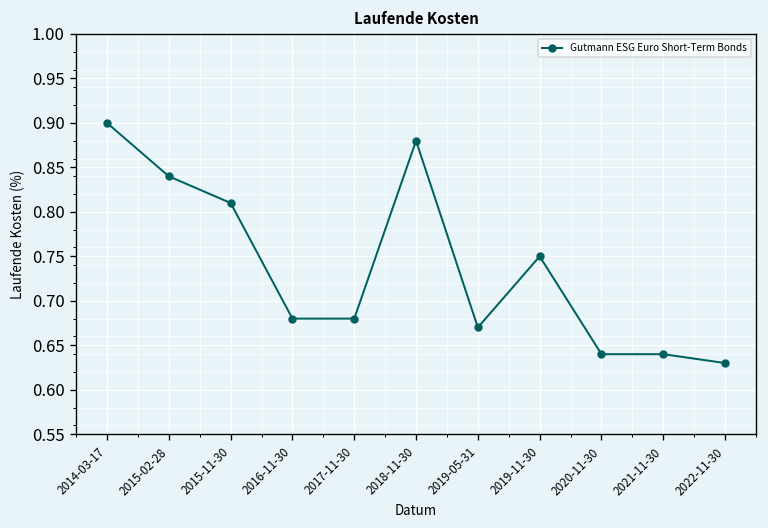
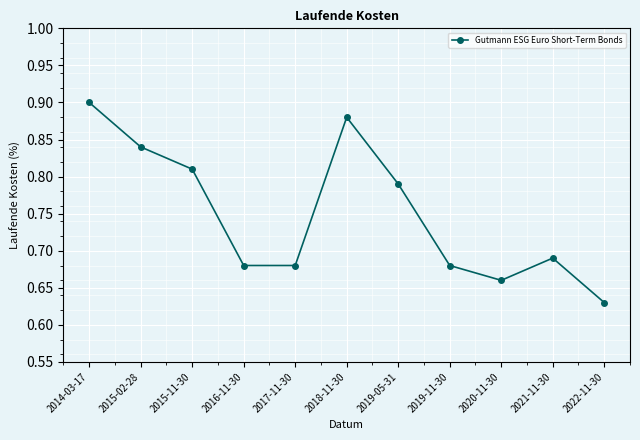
2019-05-31: 0.67 -> 0.79
2019-11-30: 0.75 -> 0.68
2020-11-30: 0.64 -> 0.66
2021-11-30: 0.64 -> 0.69
